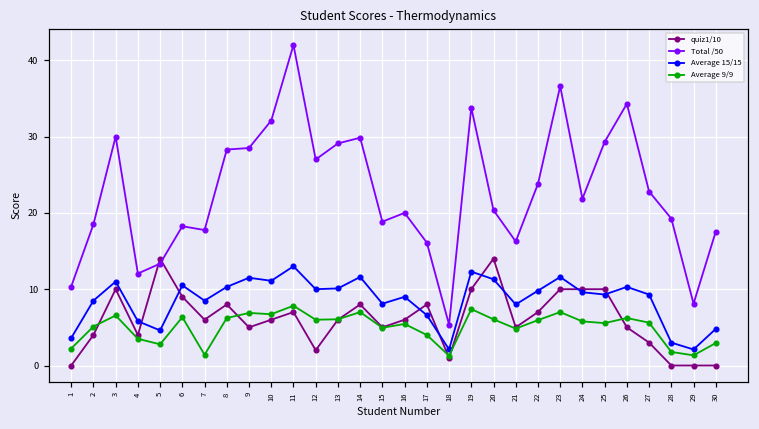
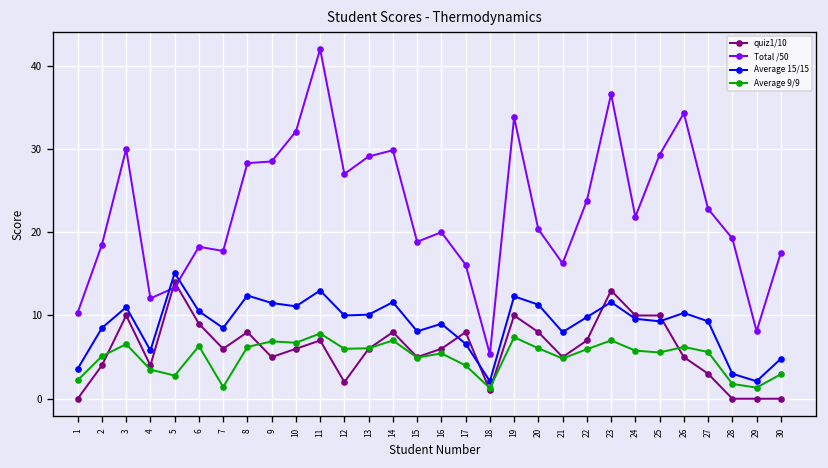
Average 15/15, 5: 5 -> 15
Average 15/15, 8: 10 -> 12
quiz1/10, 20: 14 -> 8
quiz1/10, 23: 10 -> 13
